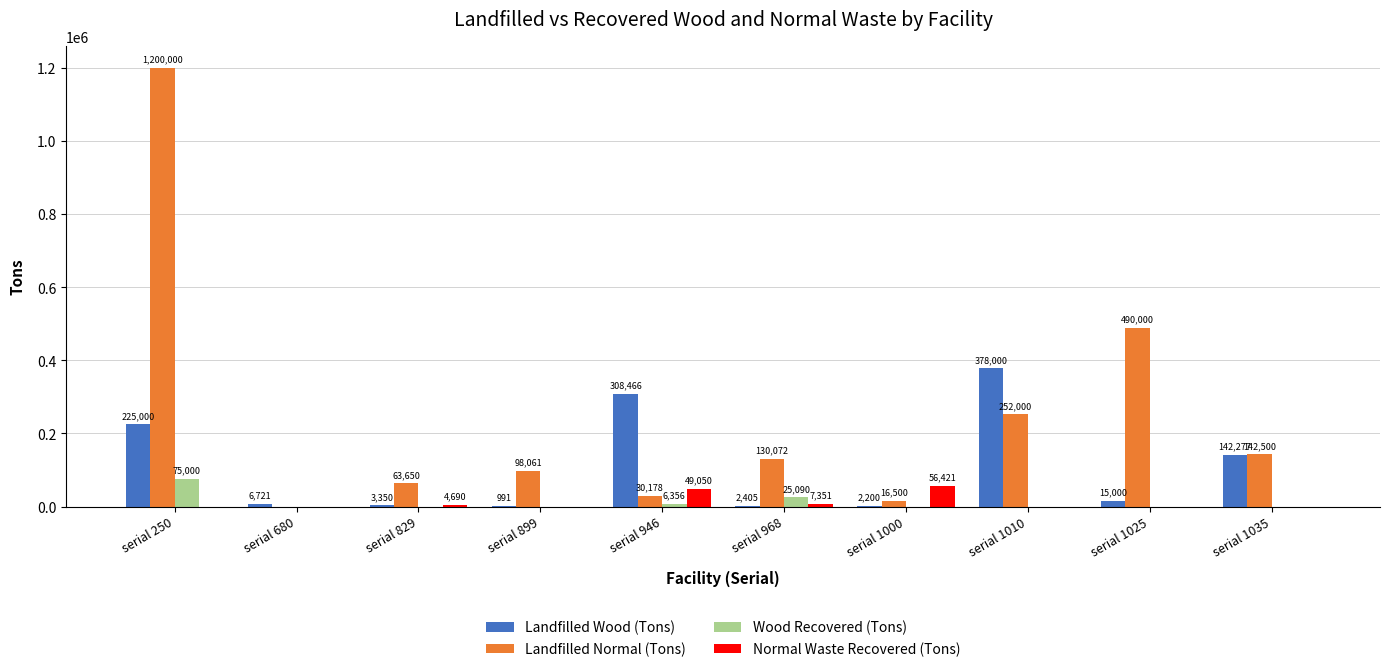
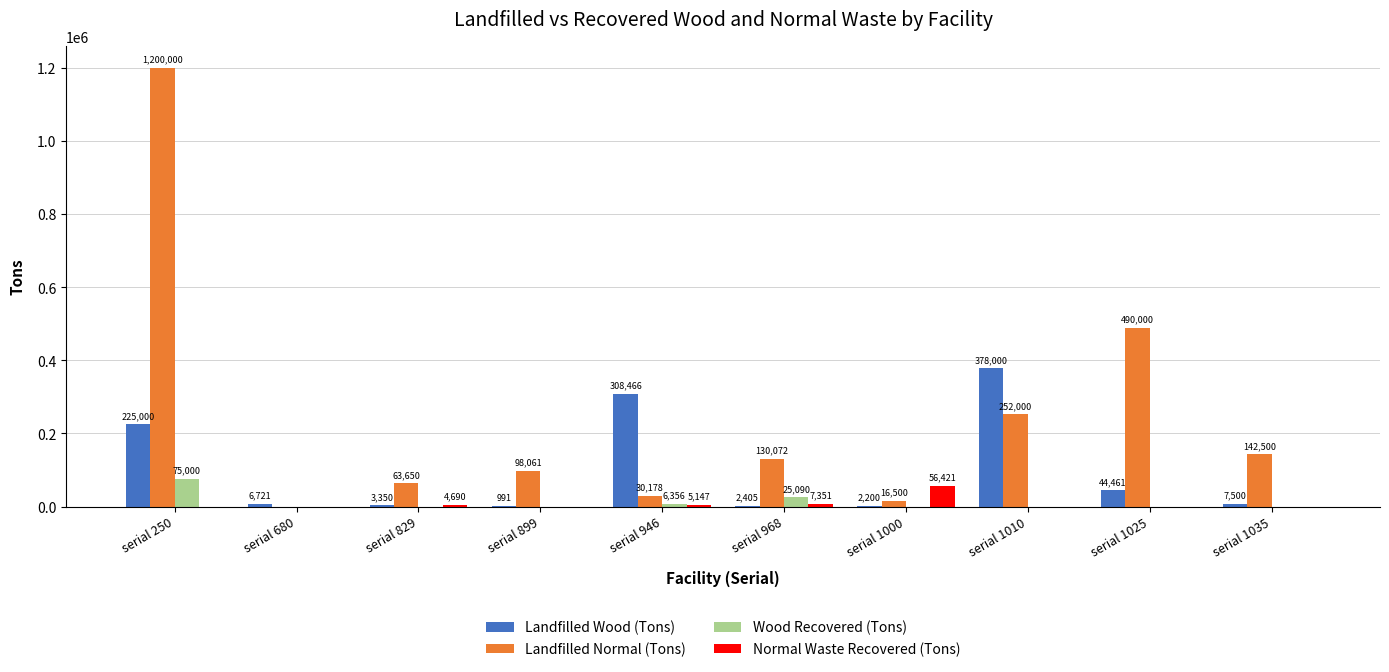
Normal Waste Recovered (Tons), serial 946: 49,050 -> 5,147
Landfilled Wood (Tons), serial 1025: 15,000 -> 44,461
Landfilled Wood (Tons), serial 1035: 142,277 -> 7,500
